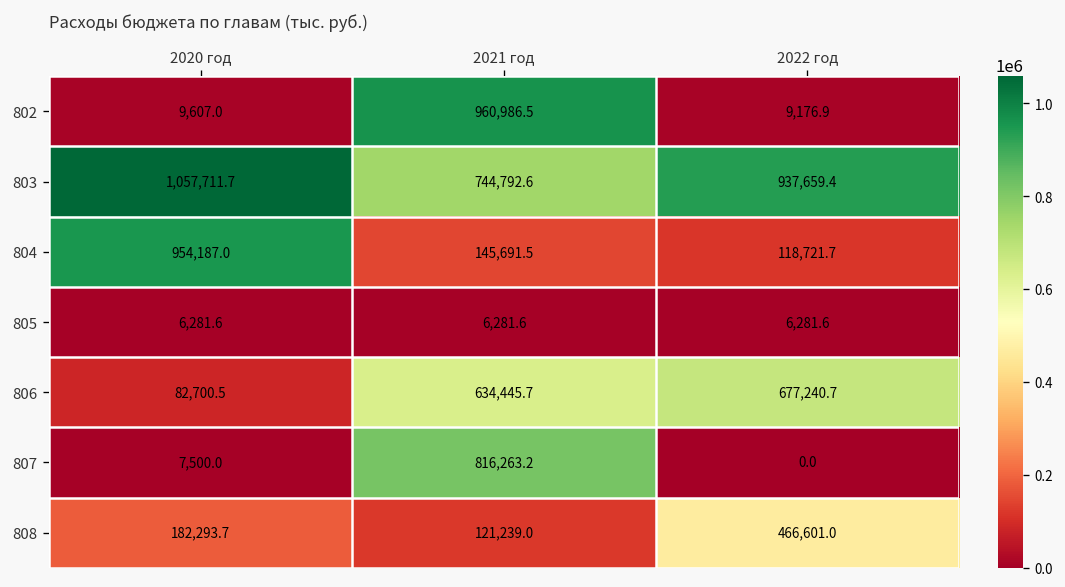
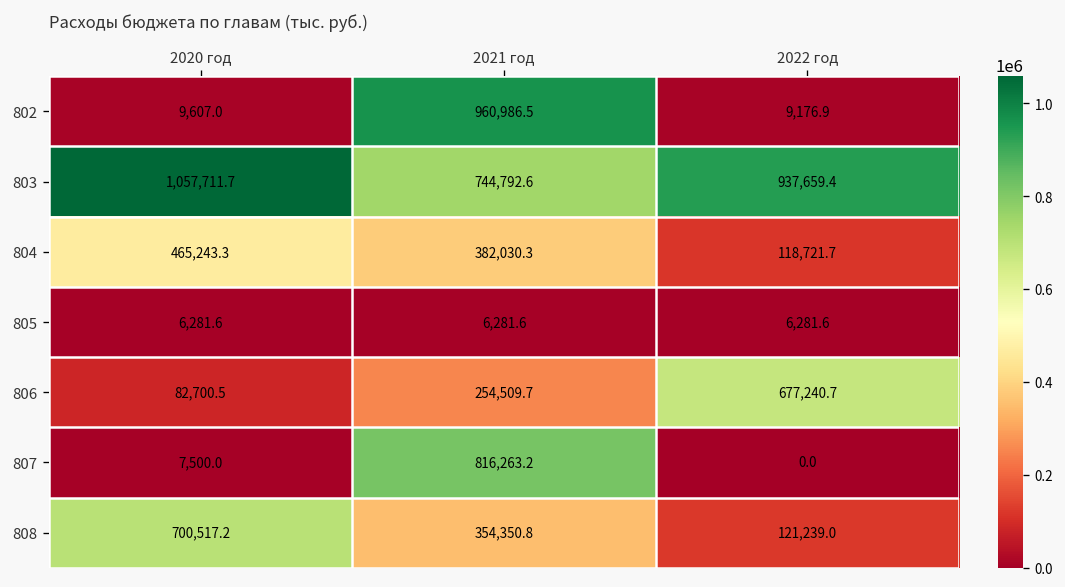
804, 2020 год: 954,187.0 -> 465,243.3
804, 2021 год: 145,691.5 -> 382,030.3
806, 2021 год: 634,445.7 -> 254,509.7
808, 2020 год: 182,293.7 -> 700,517.2
808, 2021 год: 121,239.0 -> 354,350.8
808, 2022 год: 466,601.0 -> 121,239.0
